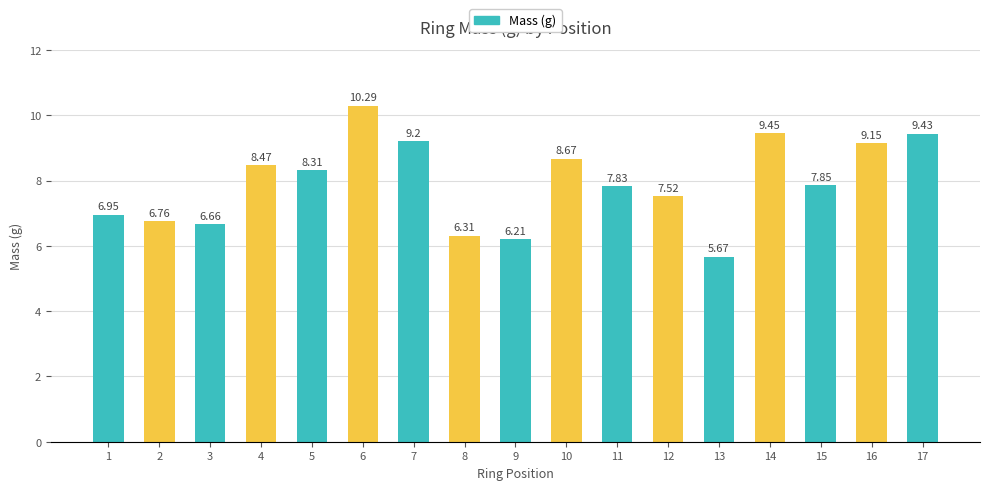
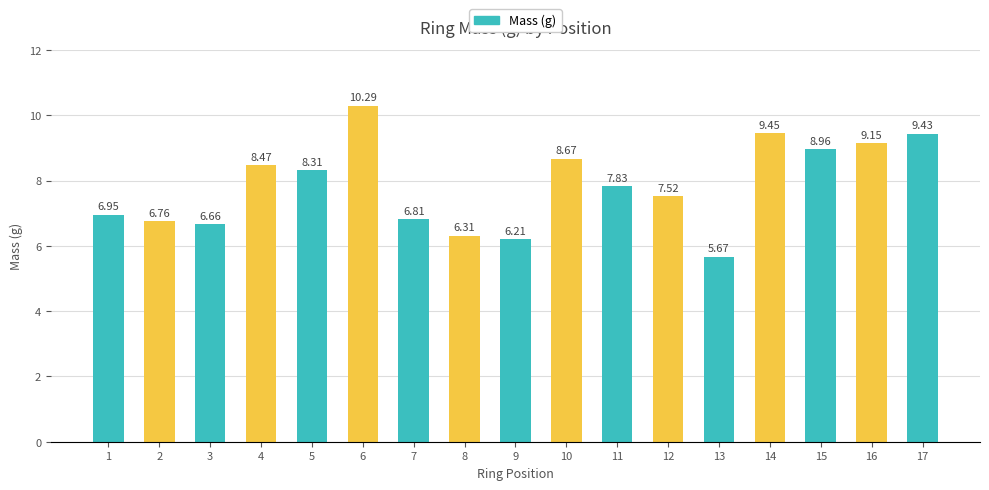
7: 9.2 -> 6.81
15: 7.85 -> 8.96
